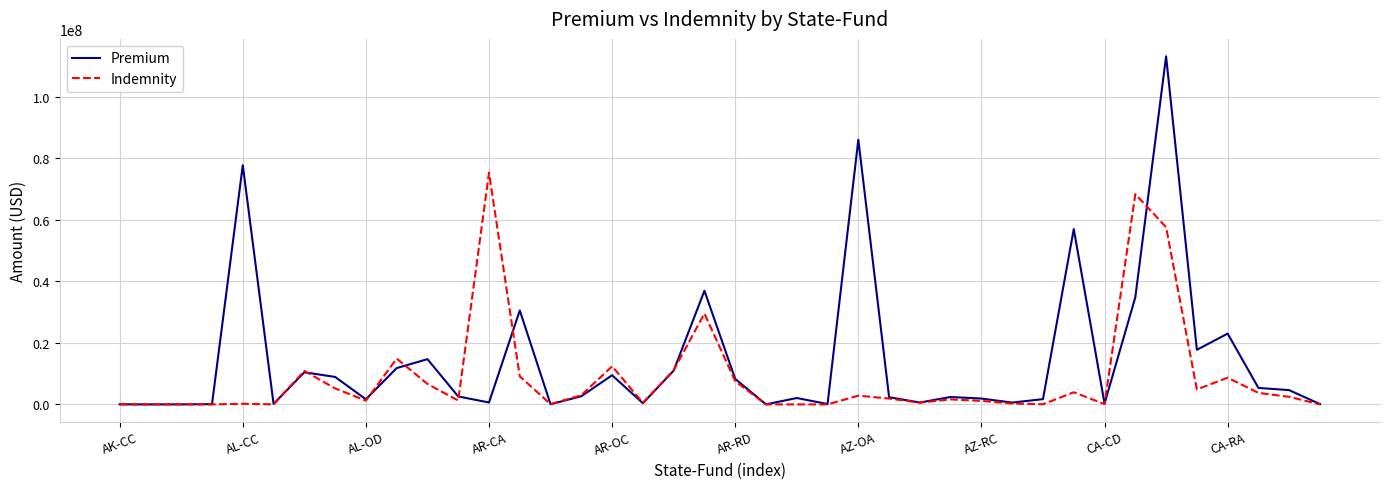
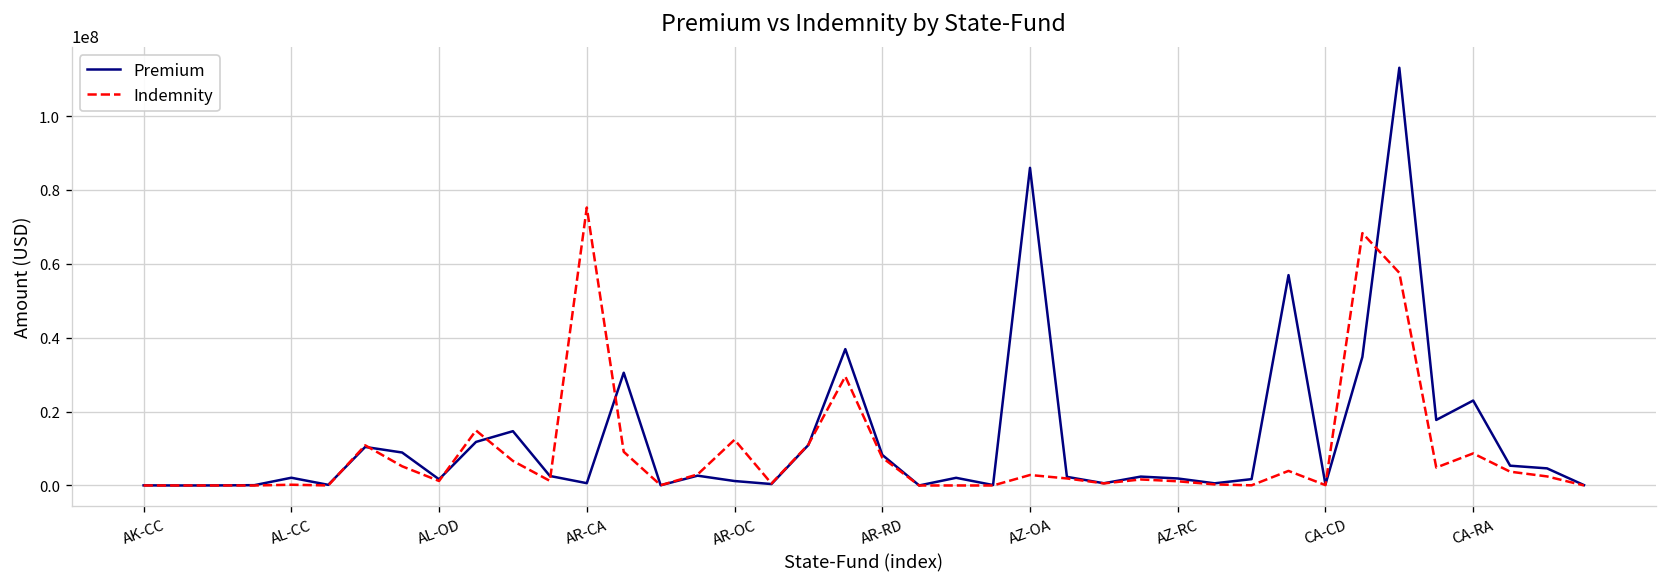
Premium, AL-CC: 78000000 -> 2000000
Premium, AR-OC: 9000000 -> 1000000
